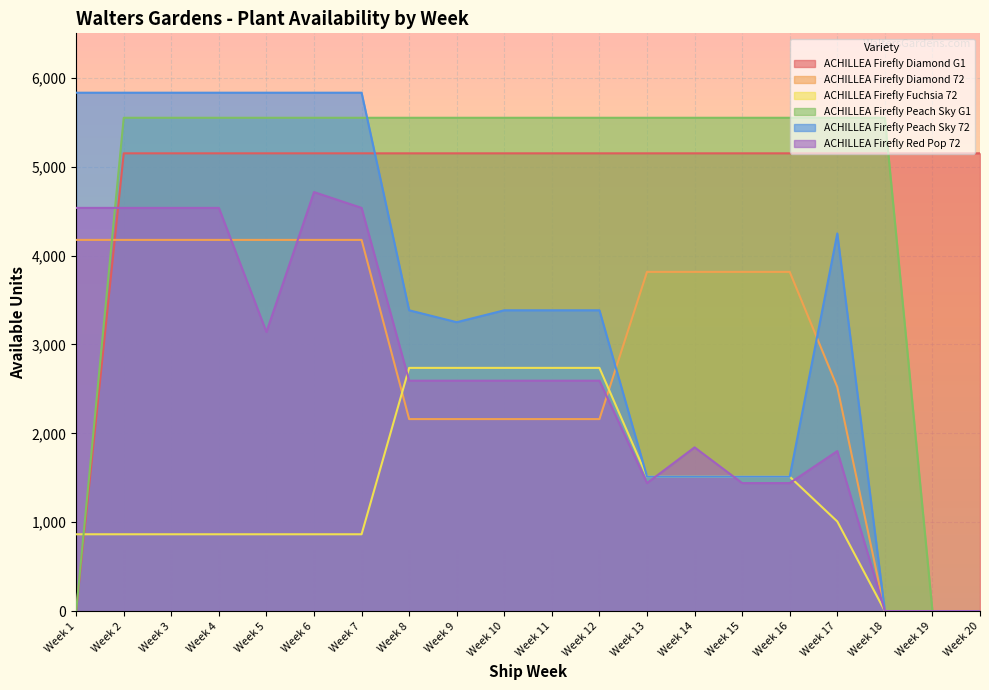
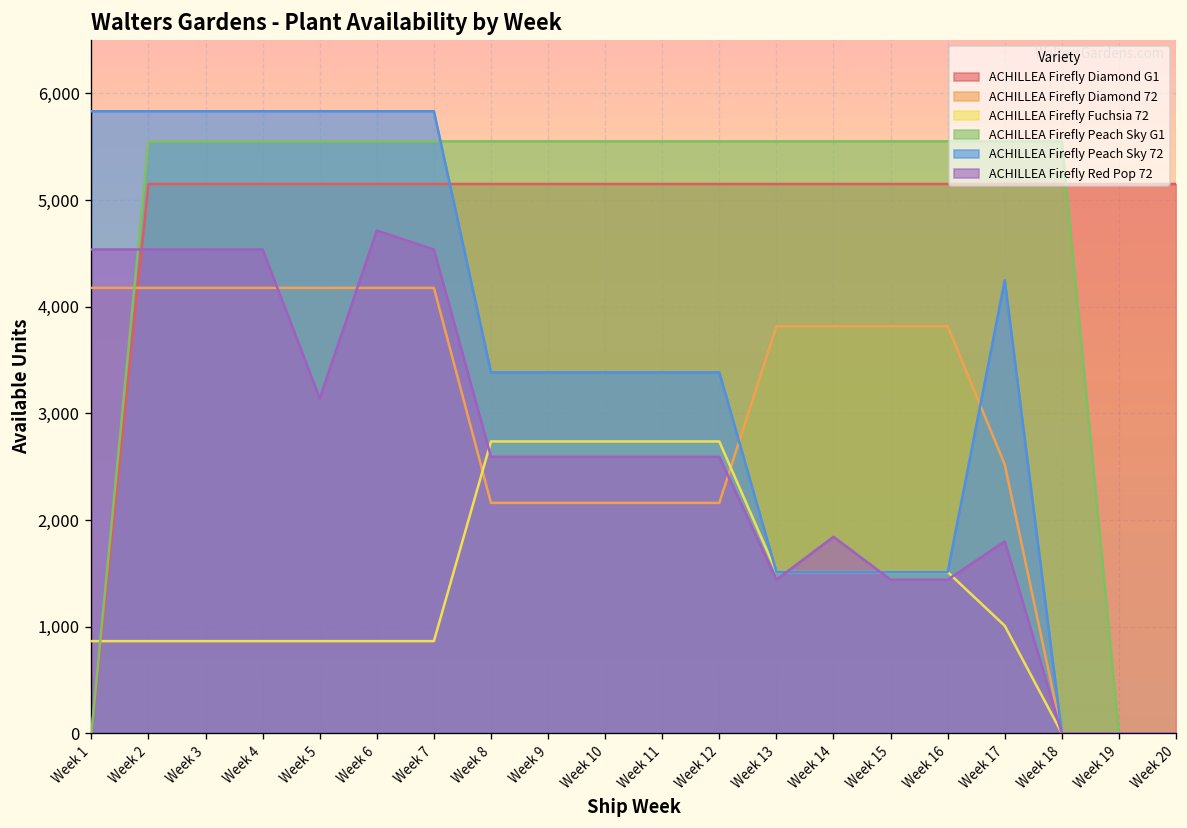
ACHILLEA Firefly Peach Sky 72, Week 9: 3,300 -> 3,400
